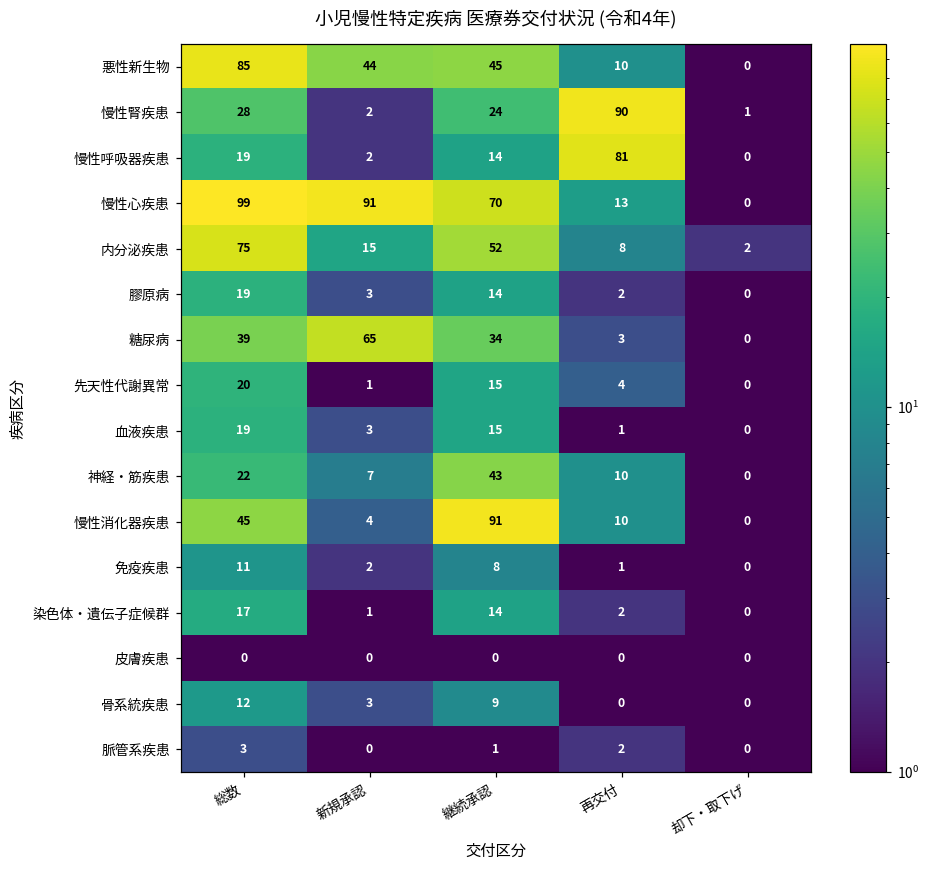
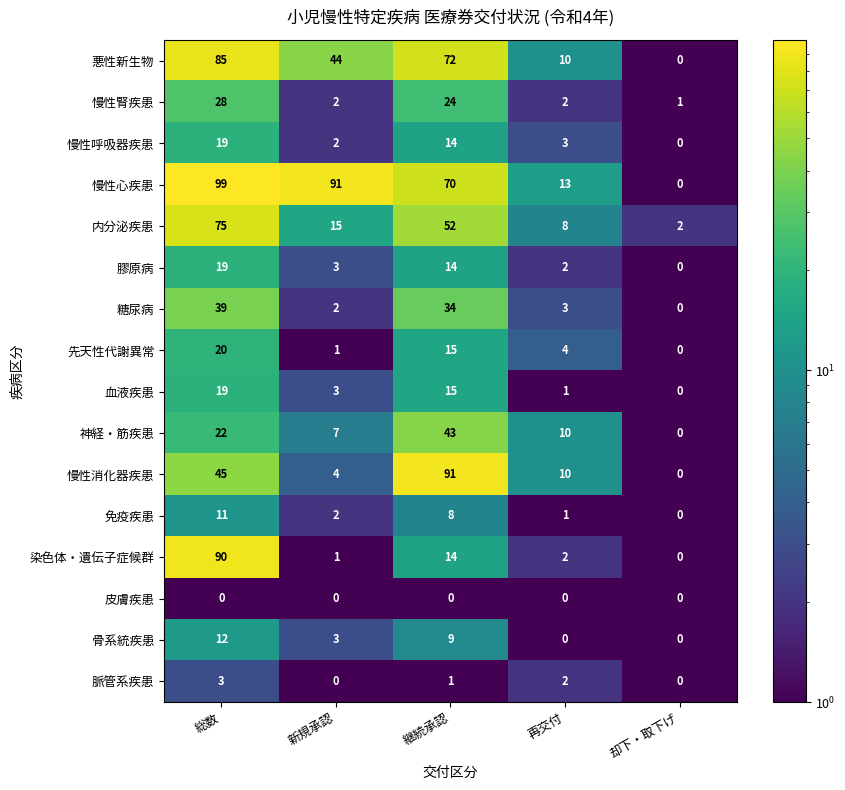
悪性新生物, 継続承認: 45 -> 72
慢性腎疾患, 再交付: 90 -> 2
慢性呼吸器疾患, 再交付: 81 -> 3
糖尿病, 新規承認: 65 -> 2
染色体・遺伝子症候群, 総数: 17 -> 90
